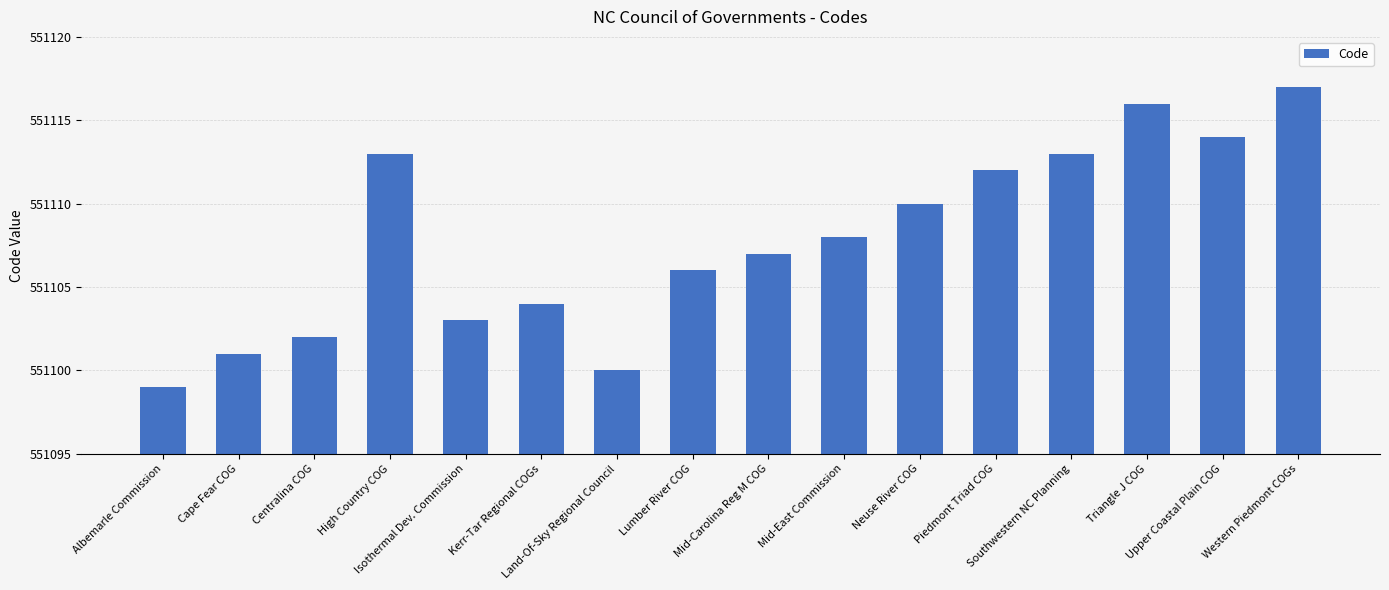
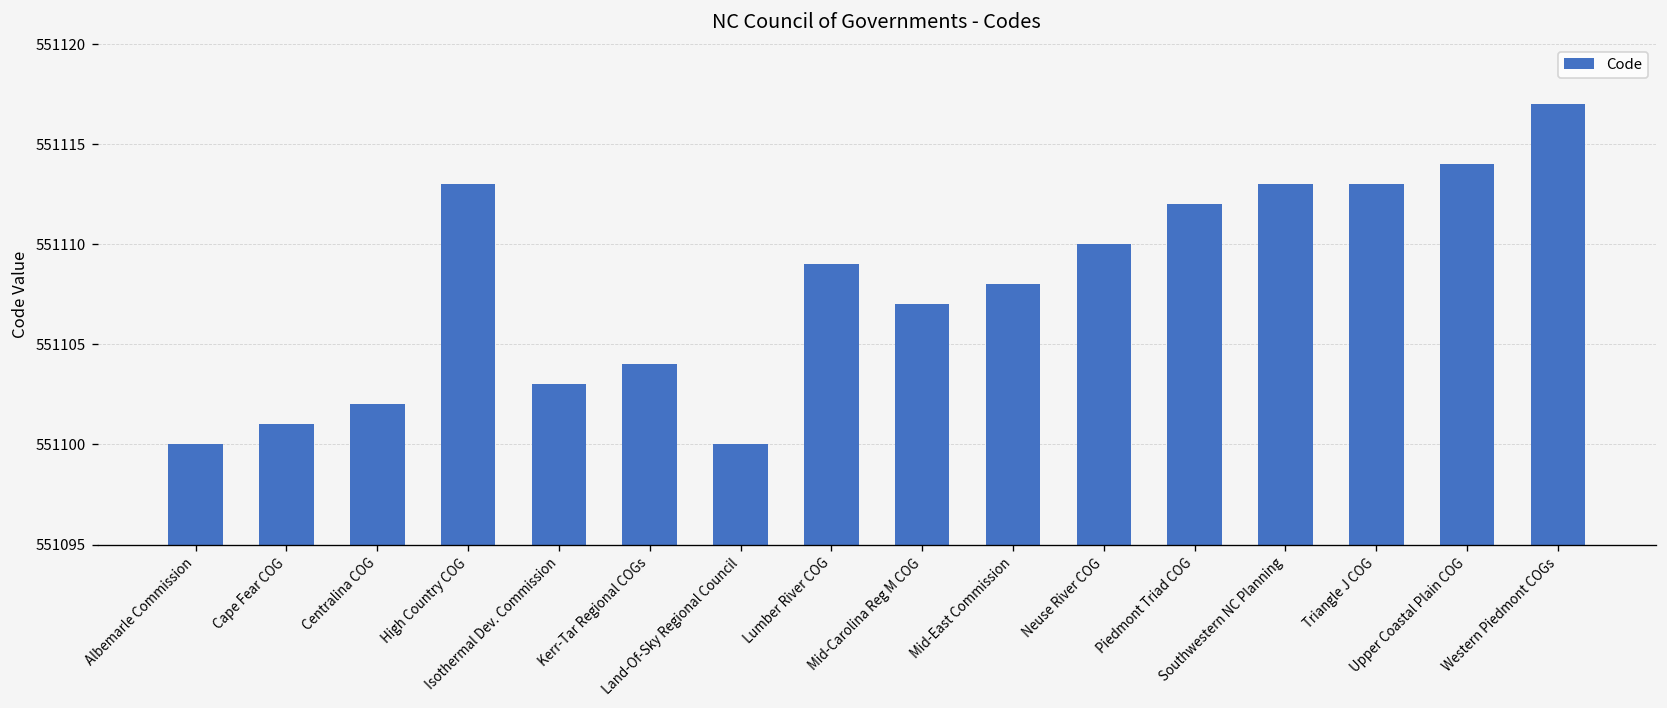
Albemarle Commission: 551099 -> 551100
Lumber River COG: 551106 -> 551109
Triangle J COG: 551116 -> 551113
